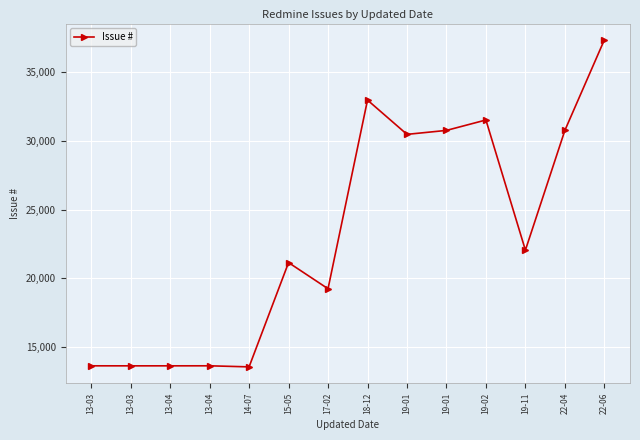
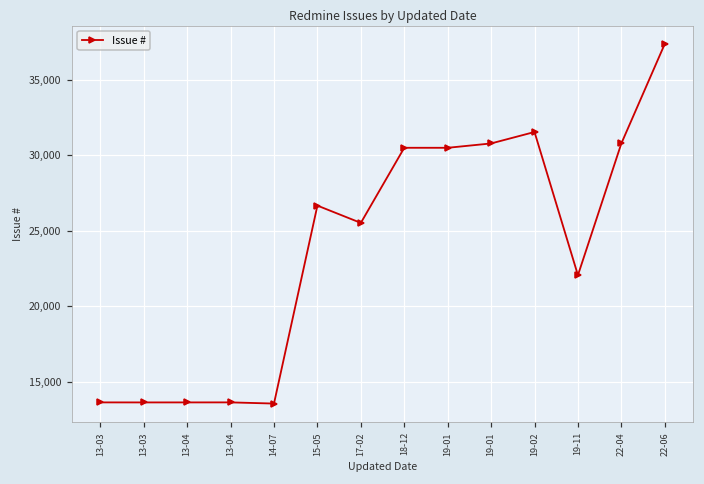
15-05: 21,100 -> 26,700
17-02: 19,200 -> 25,500
18-12: 33,000 -> 30,500
